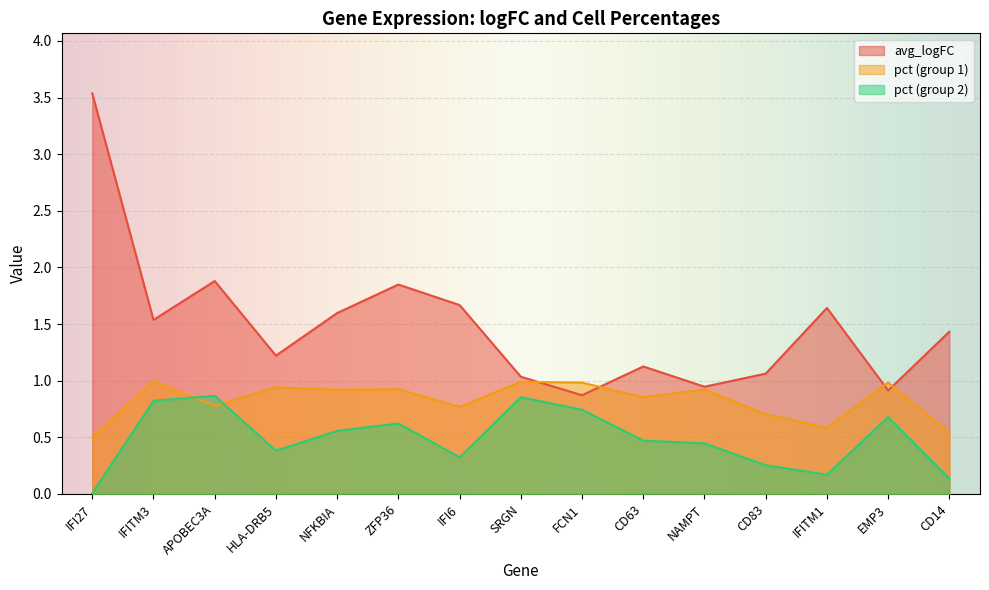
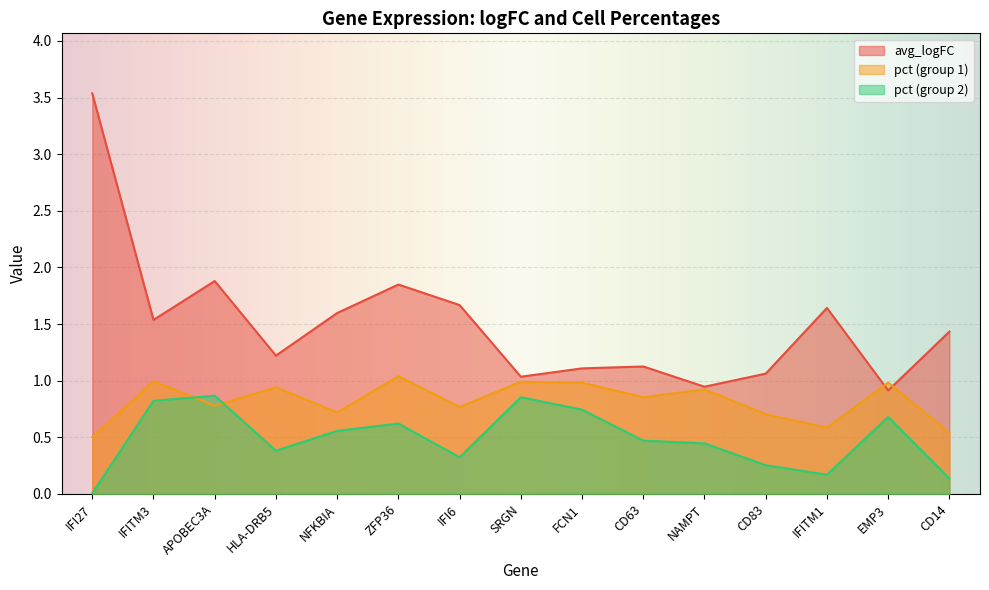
pct (group 1), NFKBIA: 0.92 -> 0.72
pct (group 1), ZFP36: 0.93 -> 1.04
avg_logFC, FCN1: 0.87 -> 1.11
